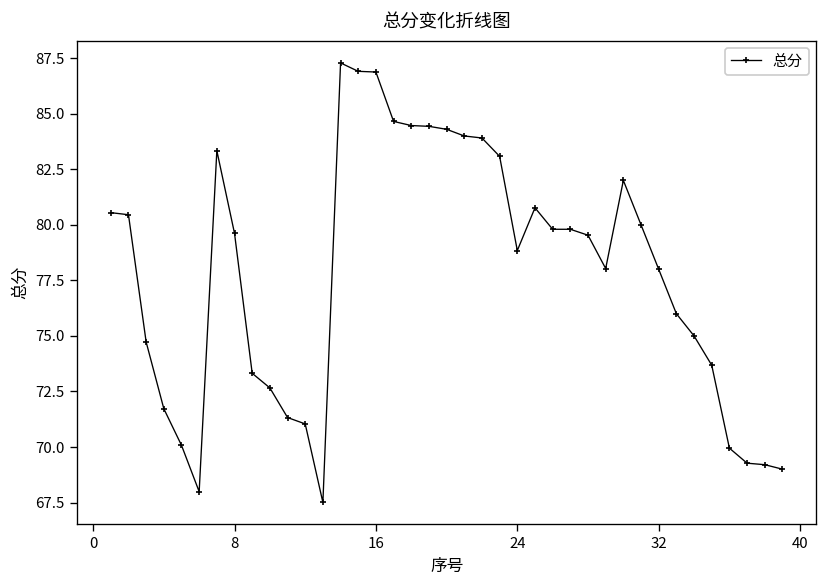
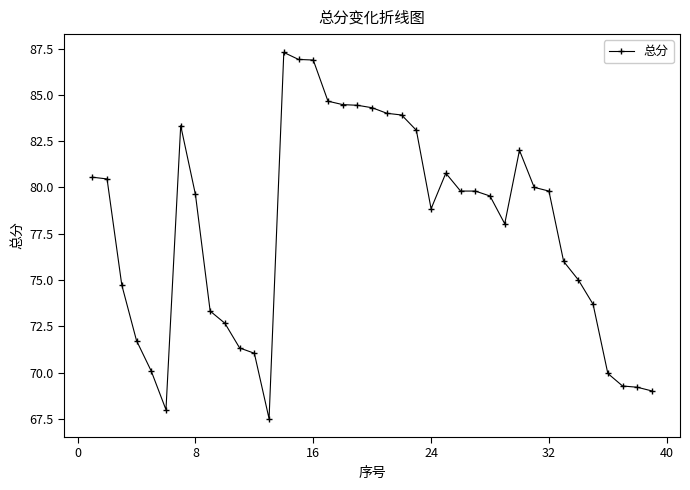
32: 78.0 -> 79.8
